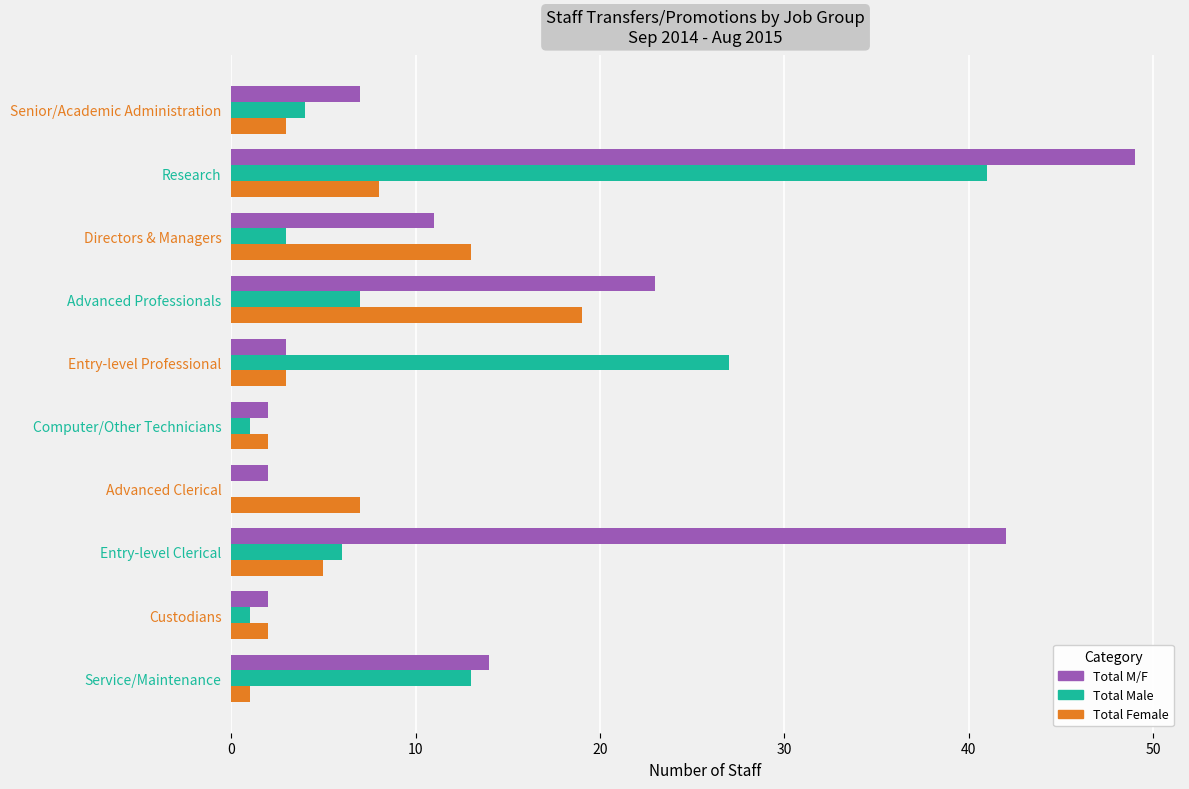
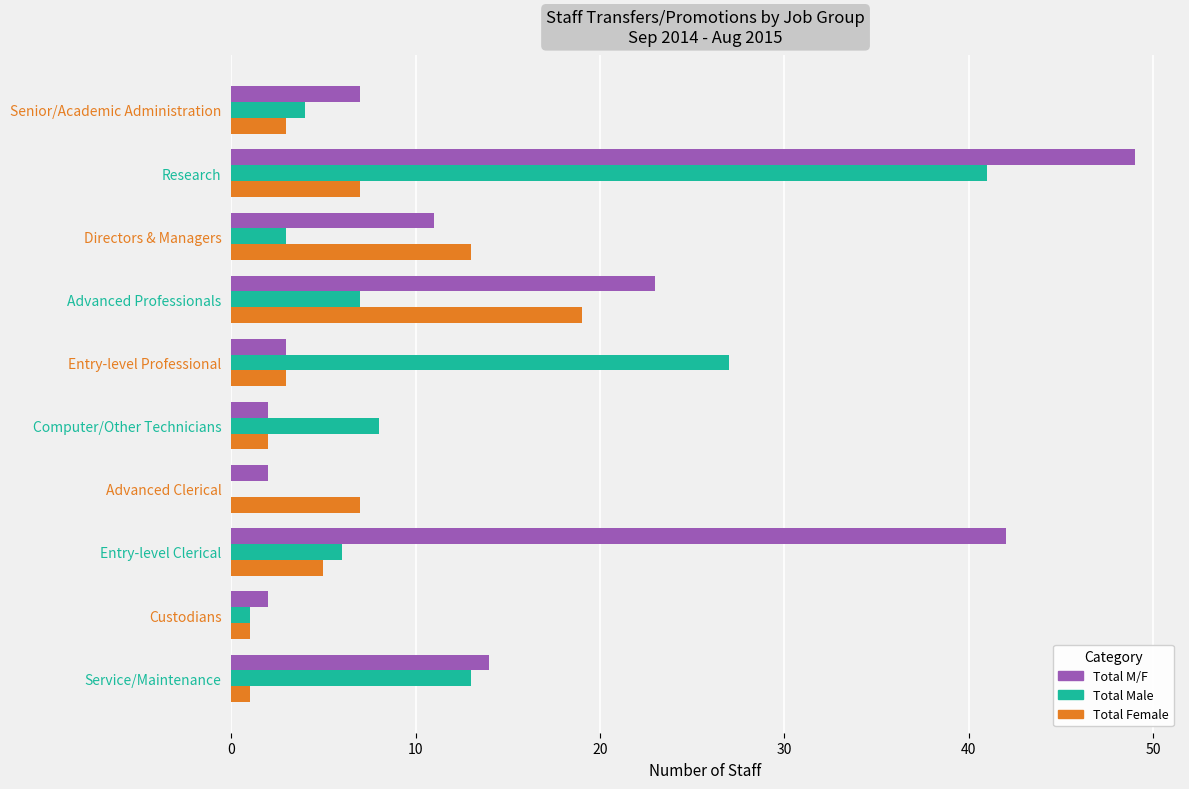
Total Female, Research: 8 -> 7
Total Male, Computer/Other Technicians: 1 -> 8
Total Female, Custodians: 2 -> 1
